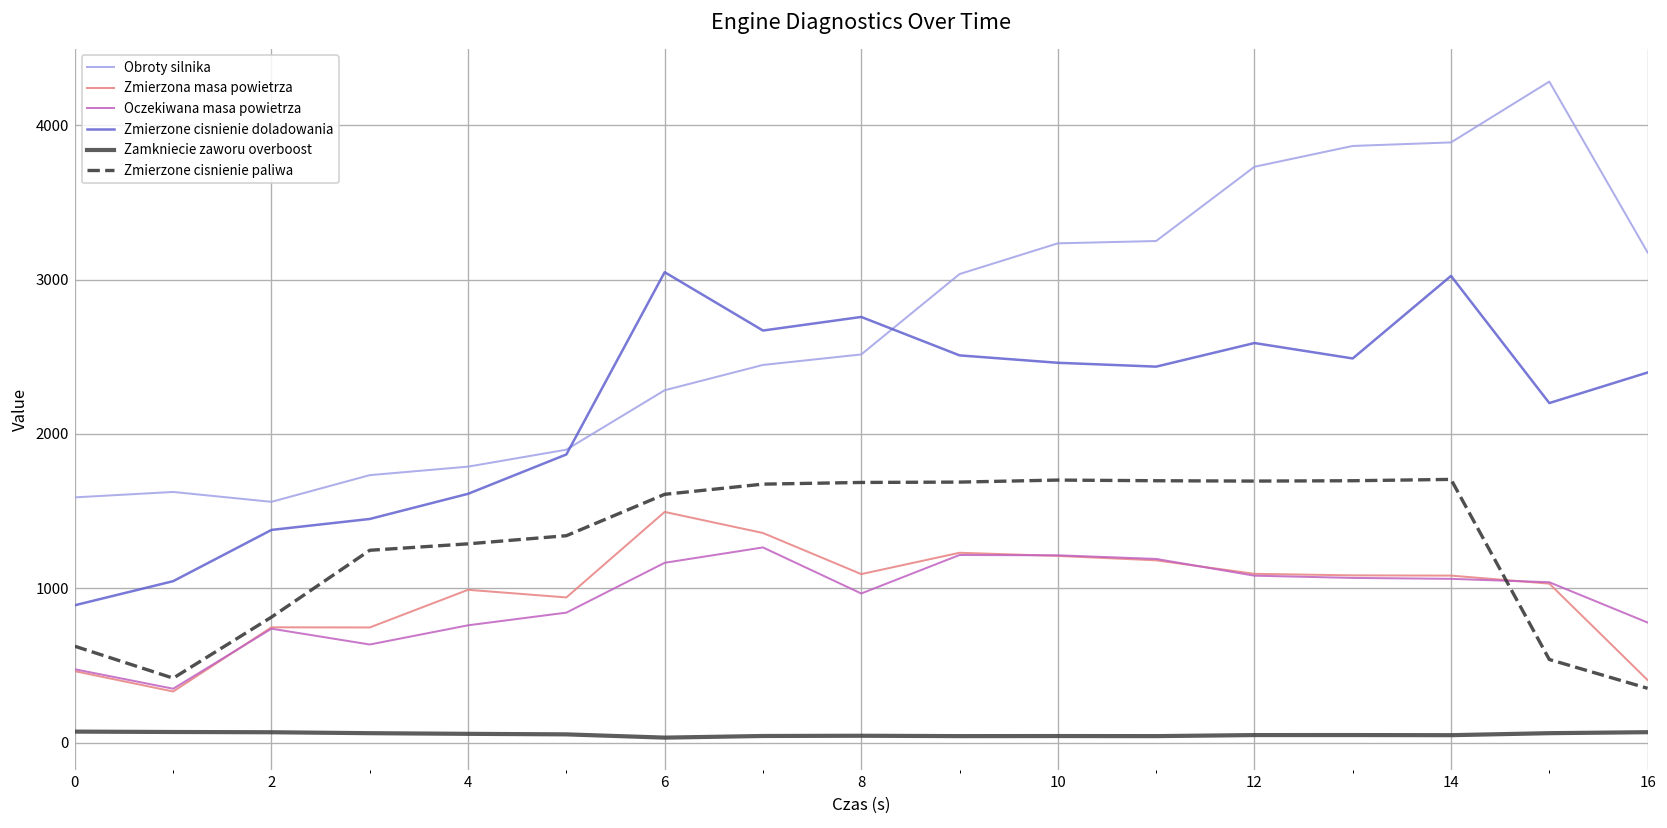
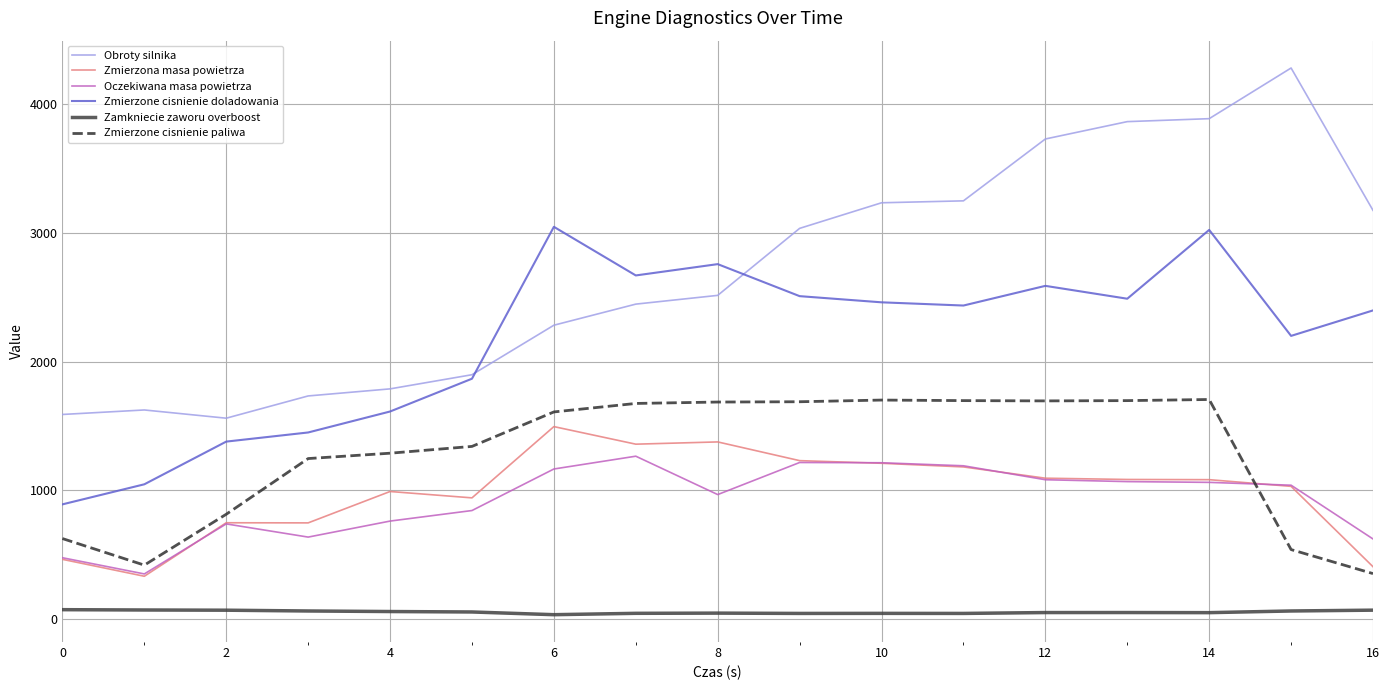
Zmierzona masa powietrza, 8: 1090 -> 1380
Oczekiwana masa powietrza, 16: 780 -> 620
